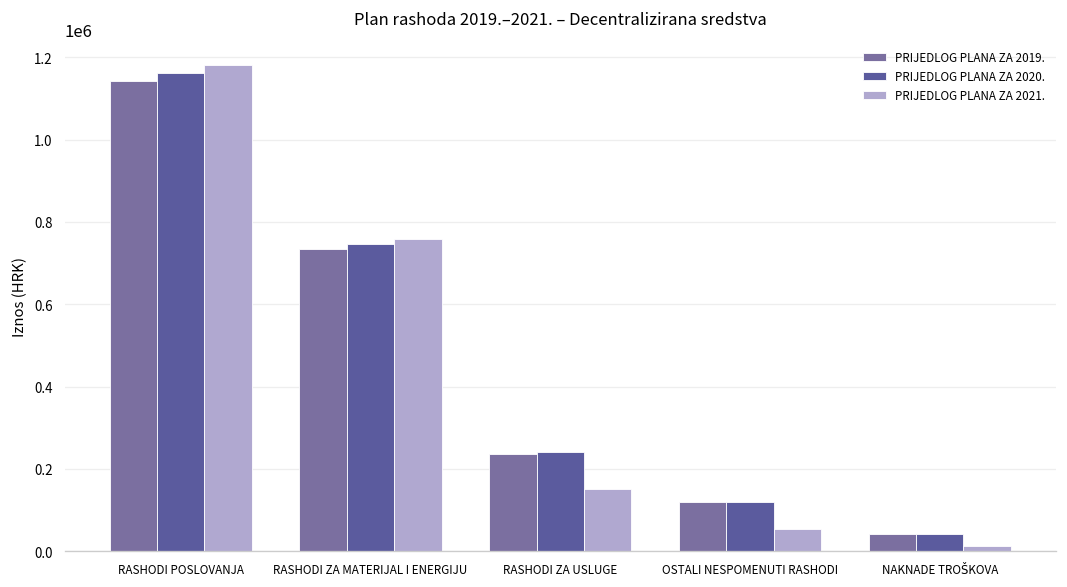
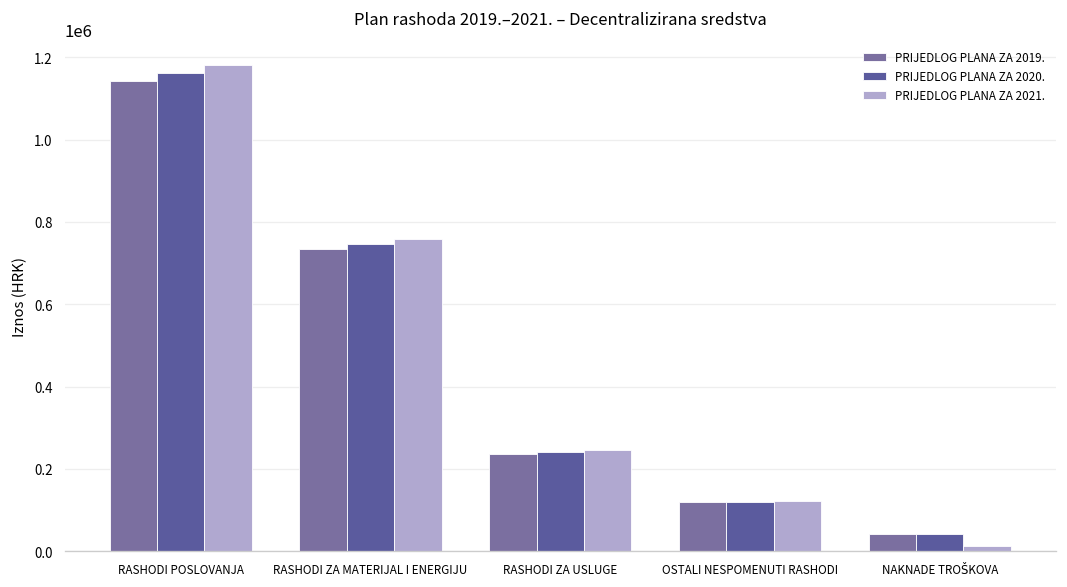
PRIJEDLOG PLANA ZA 2021., RASHODI ZA USLUGE: 150000 -> 250000
PRIJEDLOG PLANA ZA 2021., OSTALI NESPOMENUTI RASHODI: 50000 -> 120000
